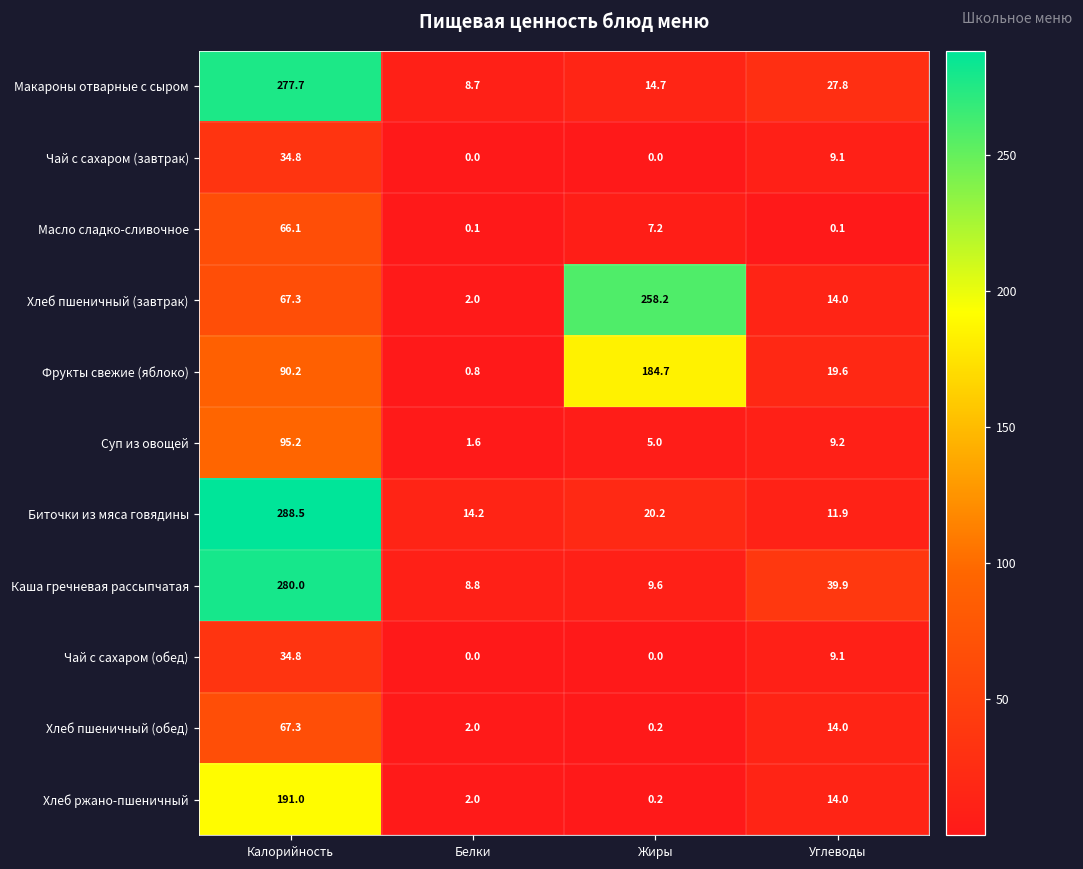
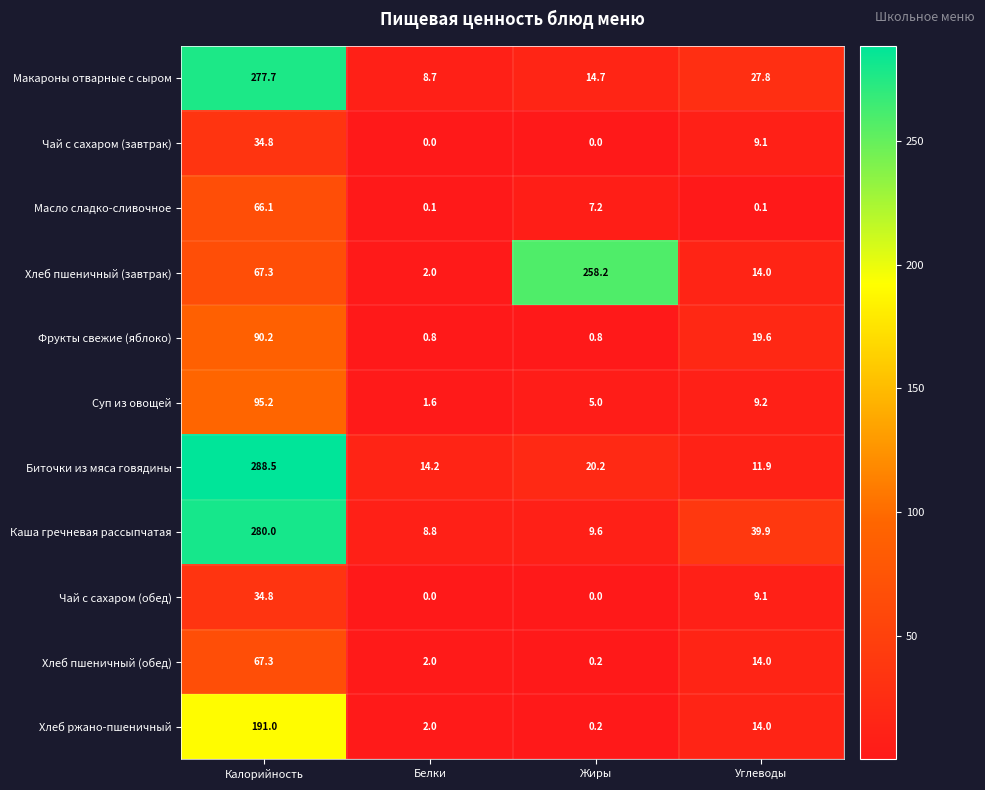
Фрукты свежие (яблоко), Жиры: 184.7 -> 0.8
